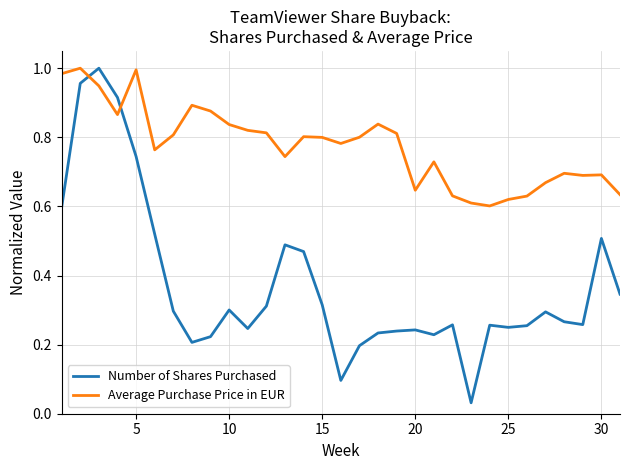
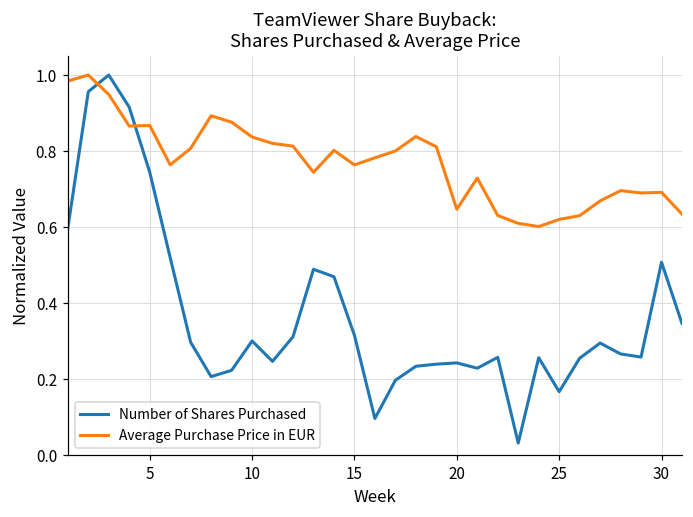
Average Purchase Price in EUR, 5: 1.00 -> 0.87
Average Purchase Price in EUR, 15: 0.80 -> 0.76
Number of Shares Purchased, 25: 0.25 -> 0.17
